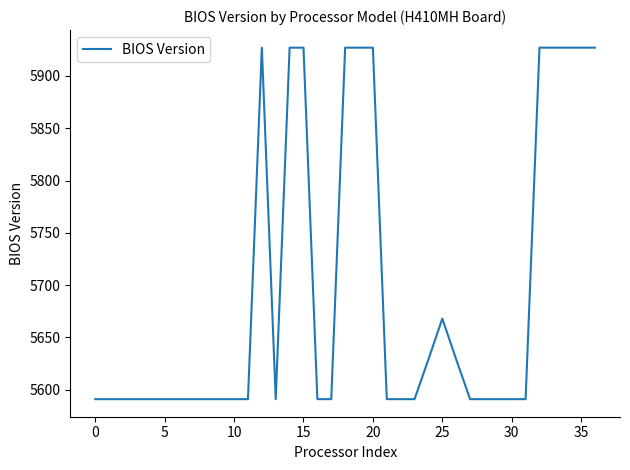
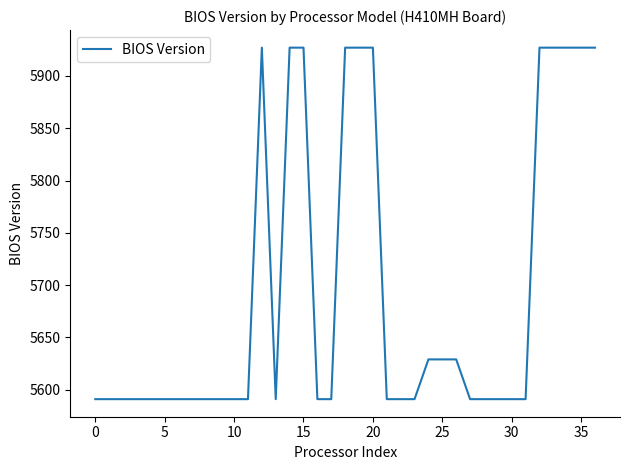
25: 5668 -> 5629
